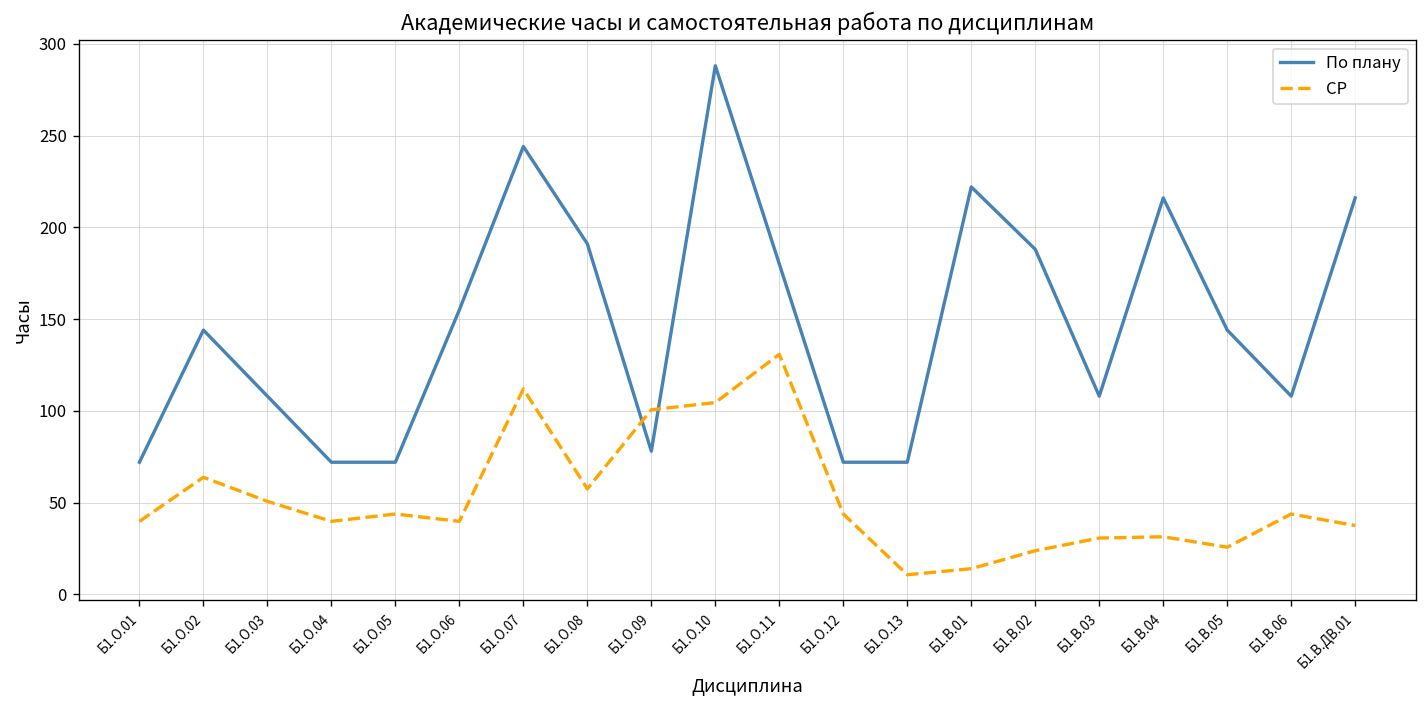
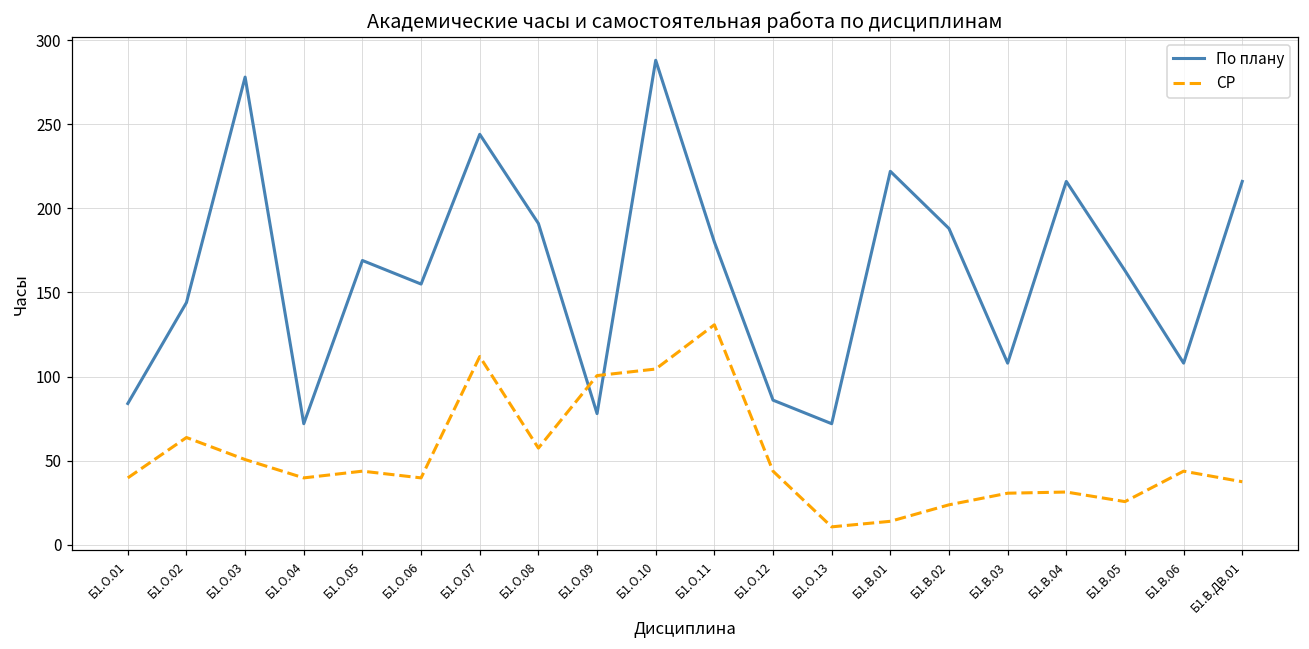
По плану, Б1.О.01: 72 -> 84
По плану, Б1.О.03: 108 -> 278
По плану, Б1.О.05: 72 -> 169
По плану, Б1.О.12: 72 -> 86
По плану, Б1.В.05: 144 -> 163
